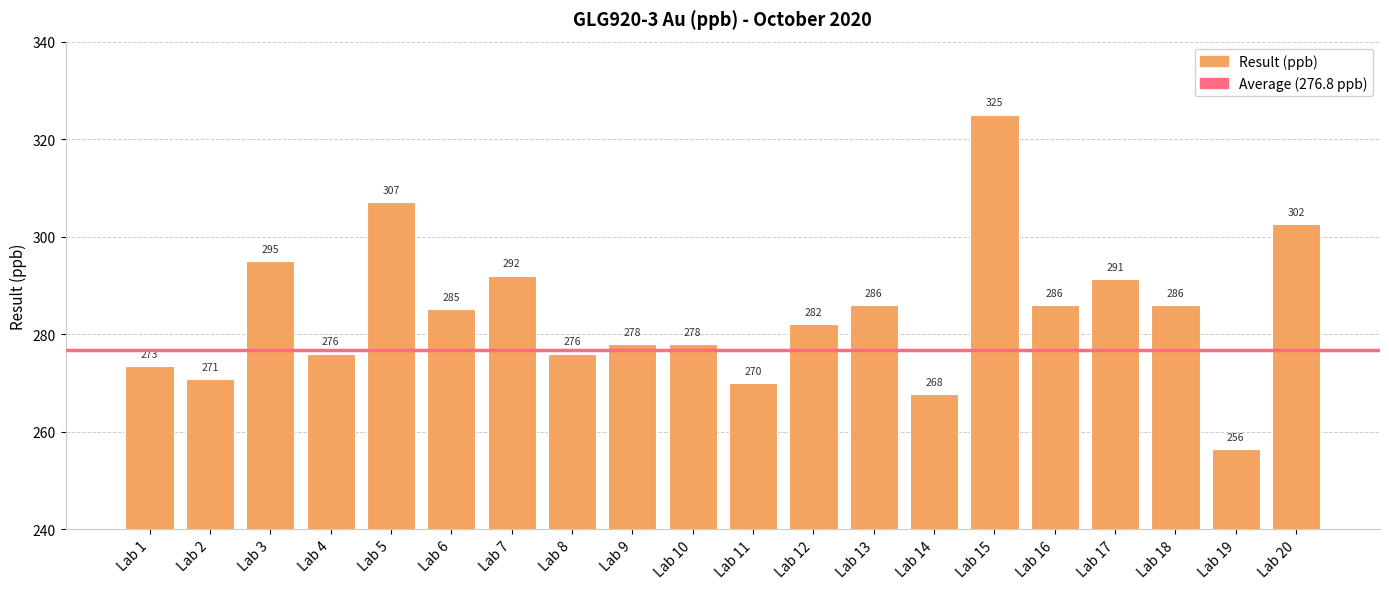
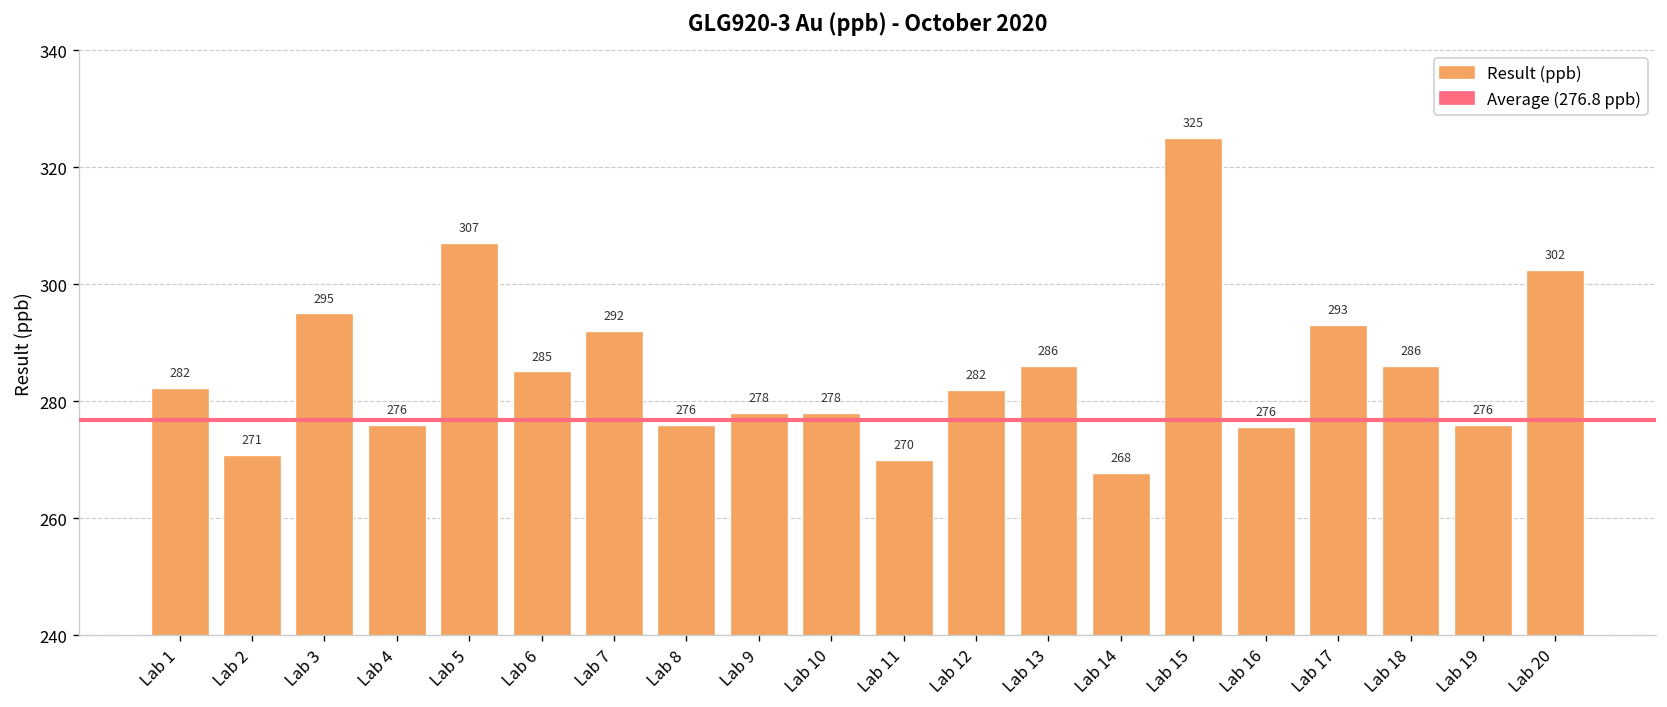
Lab 1: 273 -> 282
Lab 16: 286 -> 276
Lab 17: 291 -> 293
Lab 19: 256 -> 276
